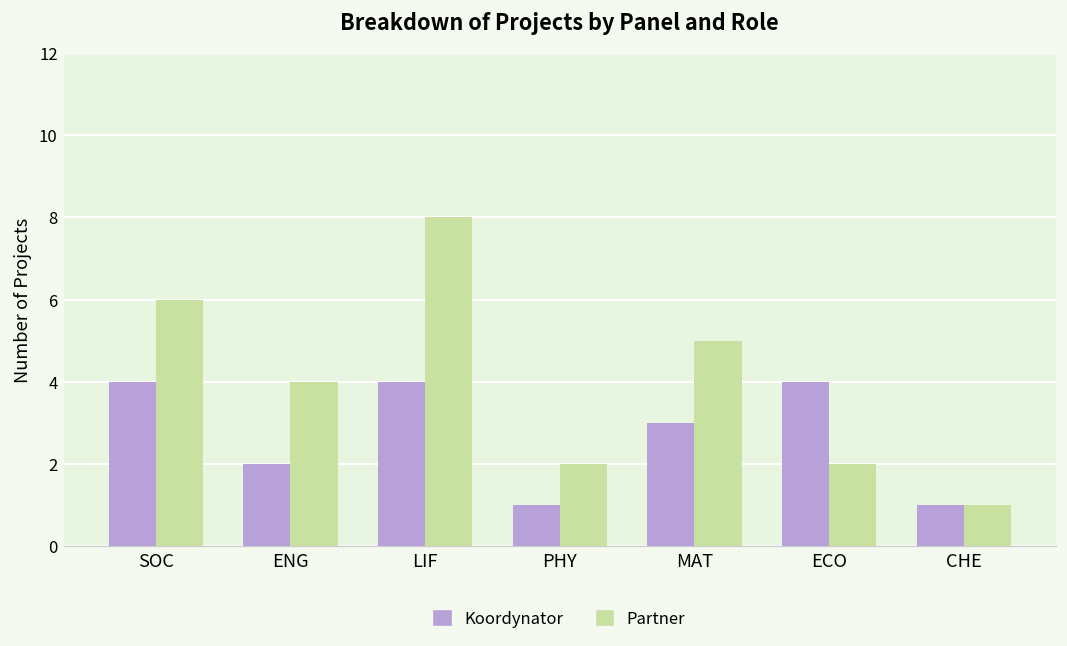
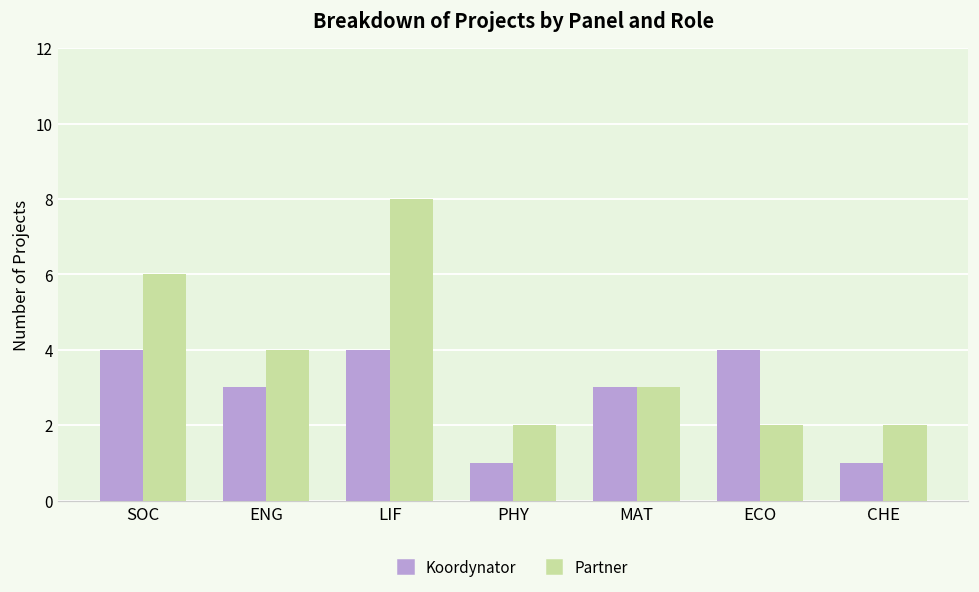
Koordynator, ENG: 2 -> 3
Partner, MAT: 5 -> 3
Partner, CHE: 1 -> 2
